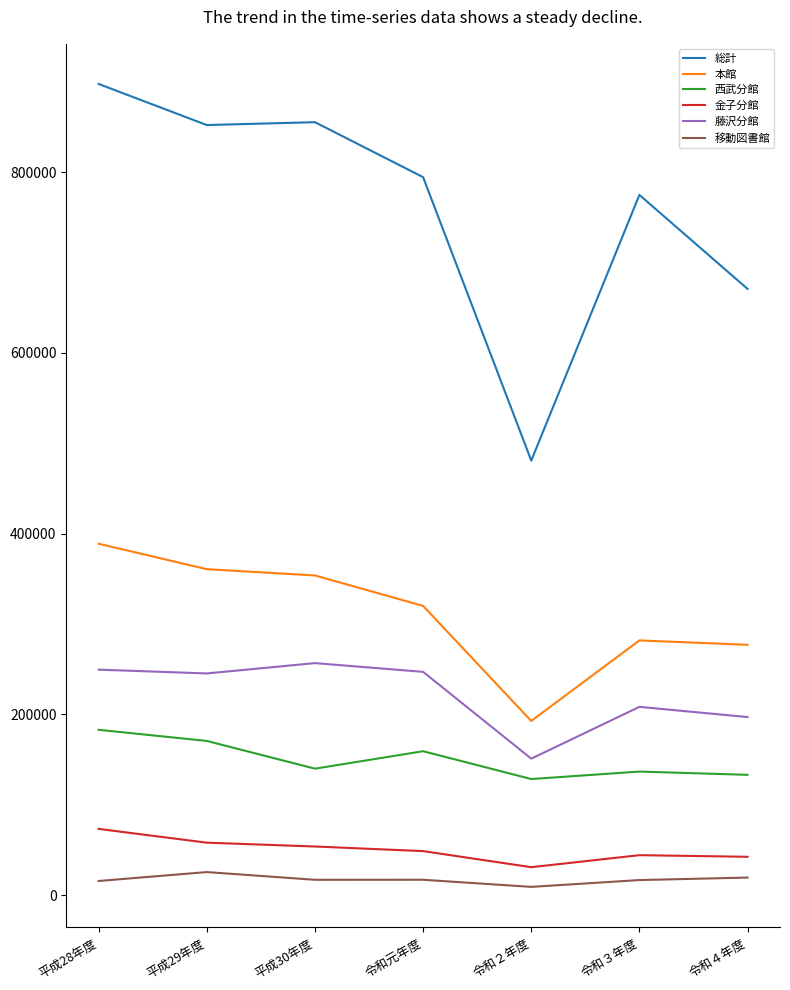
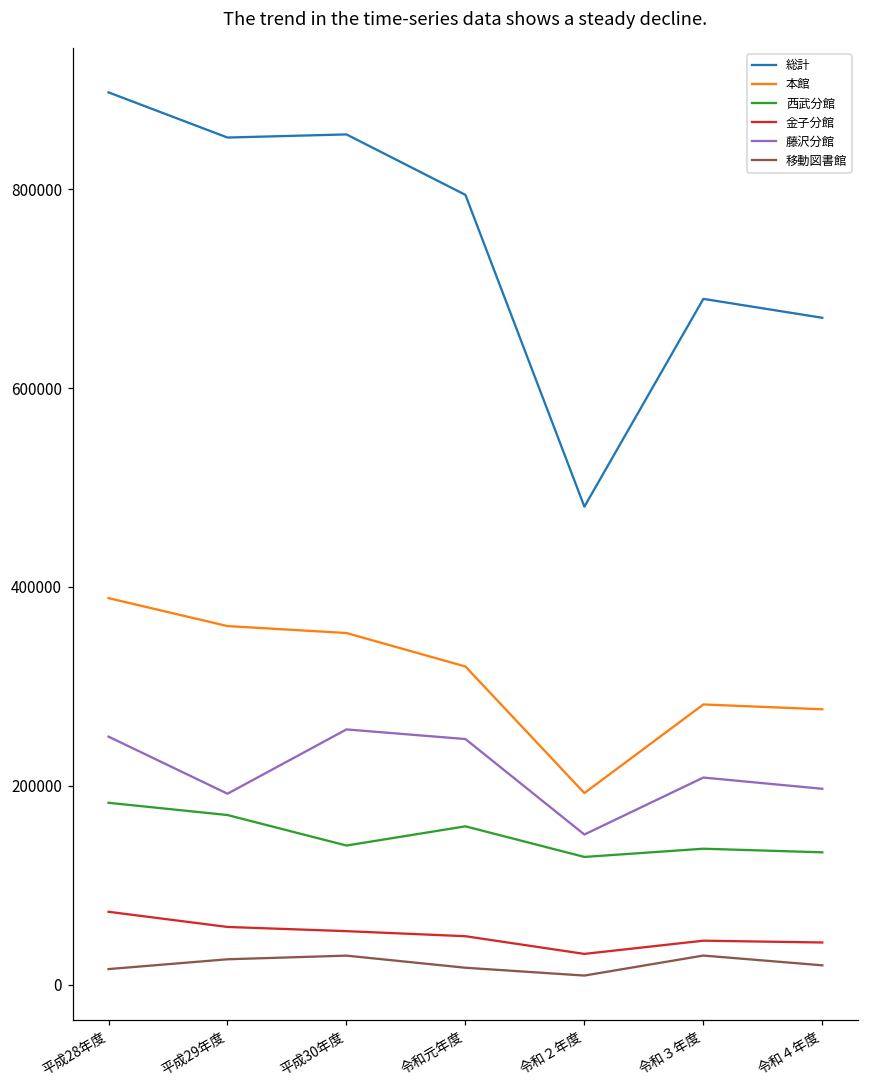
藤沢分館, 平成29年度: 250000 -> 190000
移動図書館, 平成30年度: 20000 -> 30000
総計, 令和３年度: 770000 -> 690000
移動図書館, 令和３年度: 20000 -> 30000
